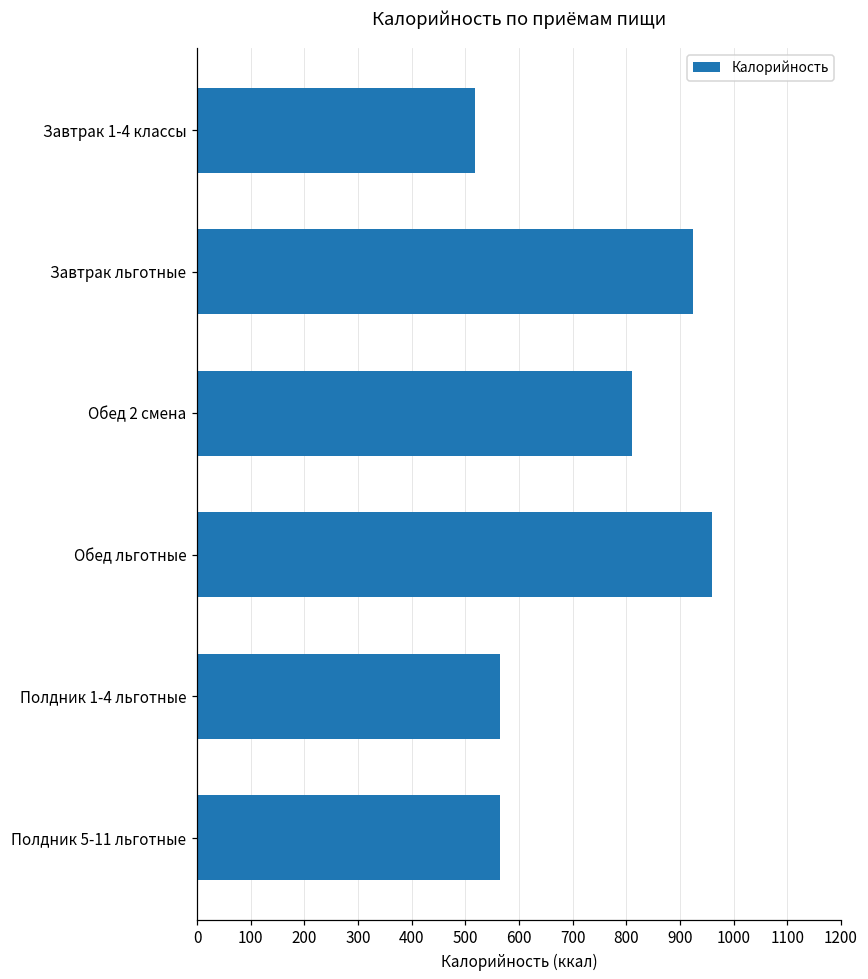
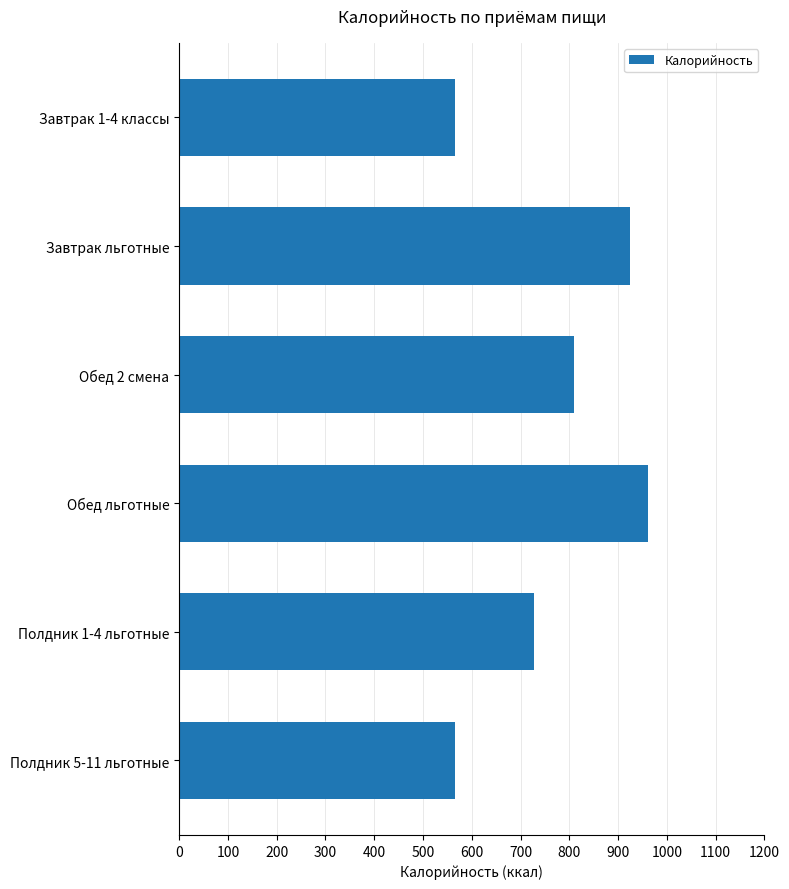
Завтрак 1-4 классы: 520 -> 560
Полдник 1-4 льготные: 560 -> 730
